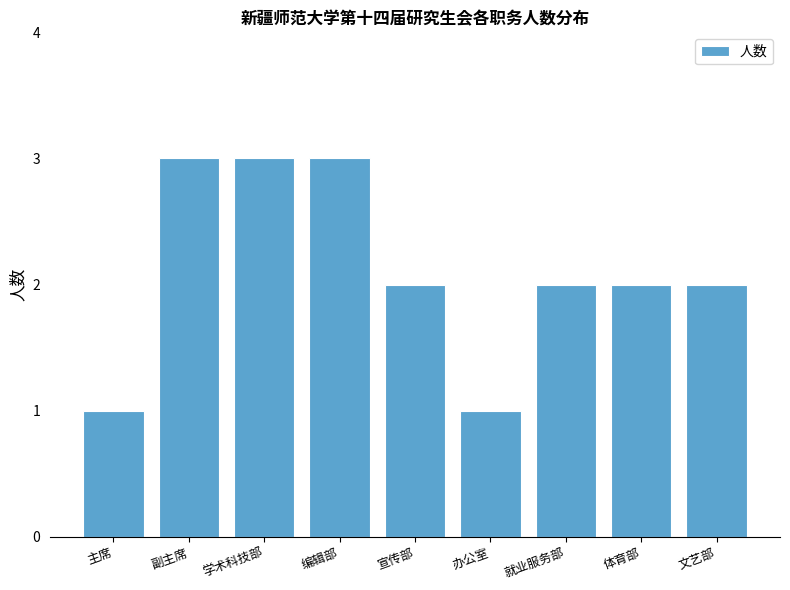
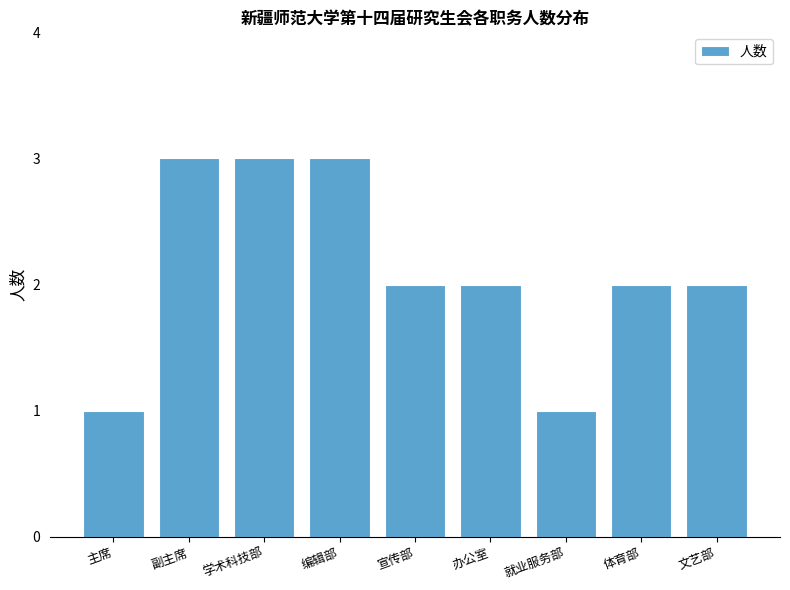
办公室: 1 -> 2
就业服务部: 2 -> 1
